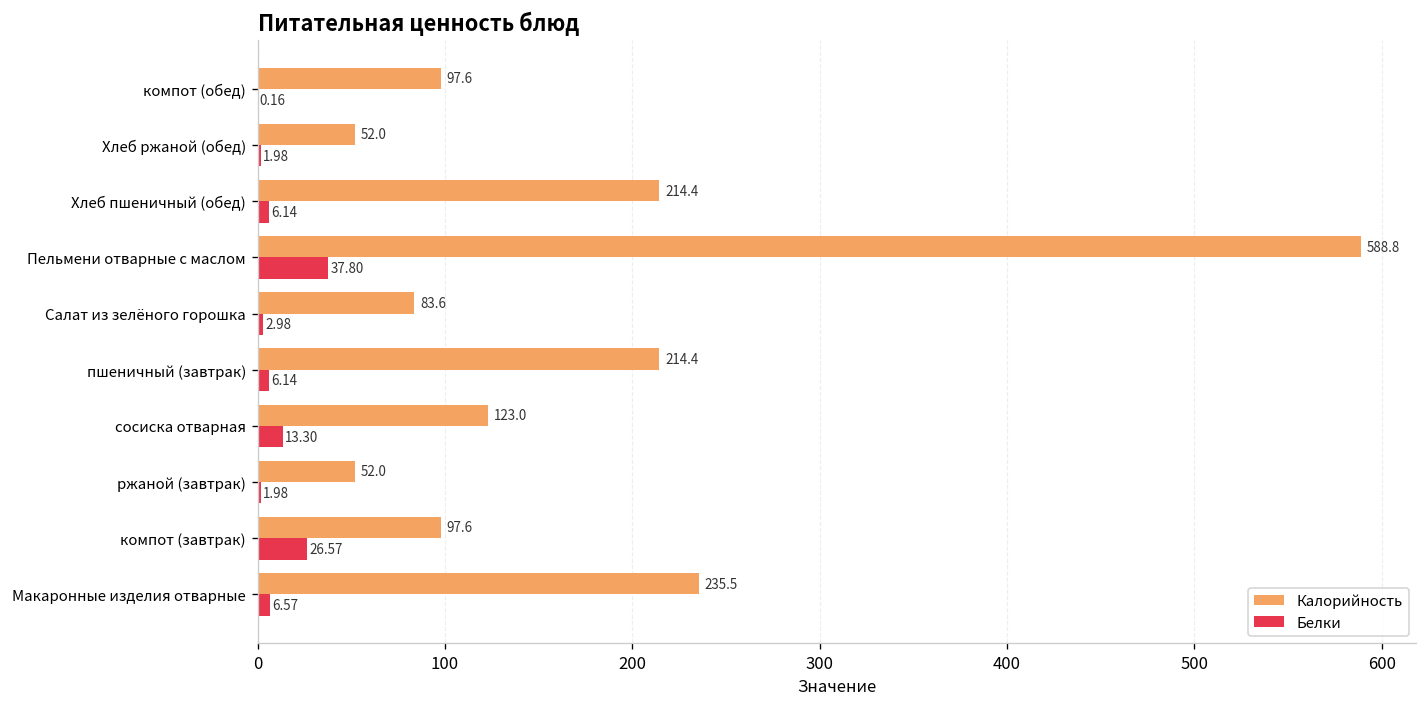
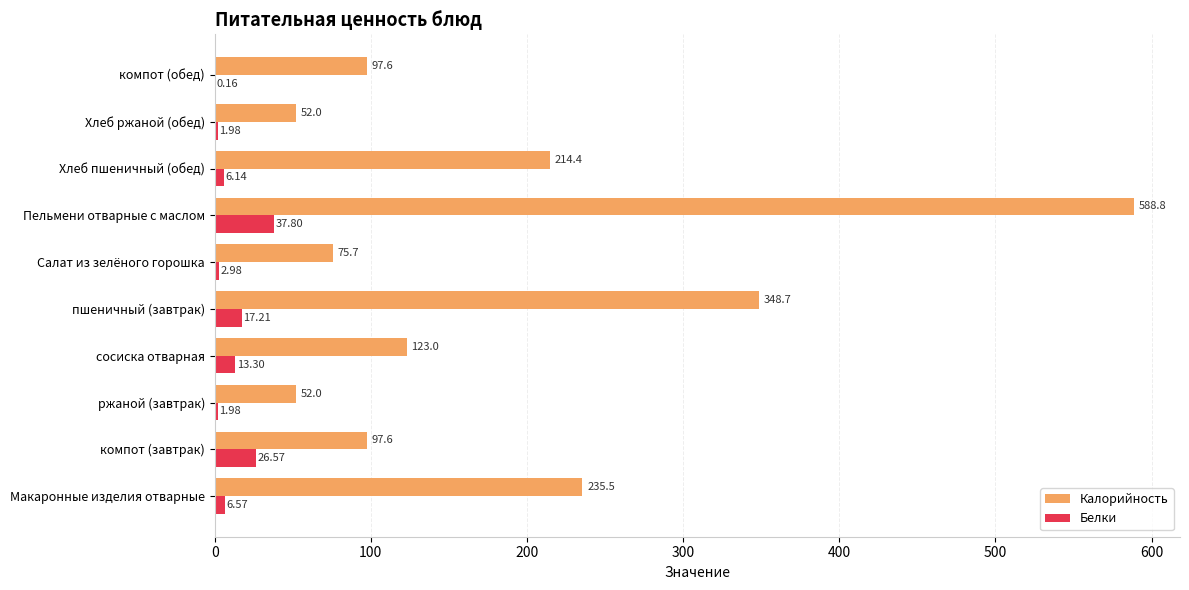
Калорийность, Салат из зелёного горошка: 83.6 -> 75.7
Калорийность, пшеничный (завтрак): 214.4 -> 348.7
Белки, пшеничный (завтрак): 6.14 -> 17.21
